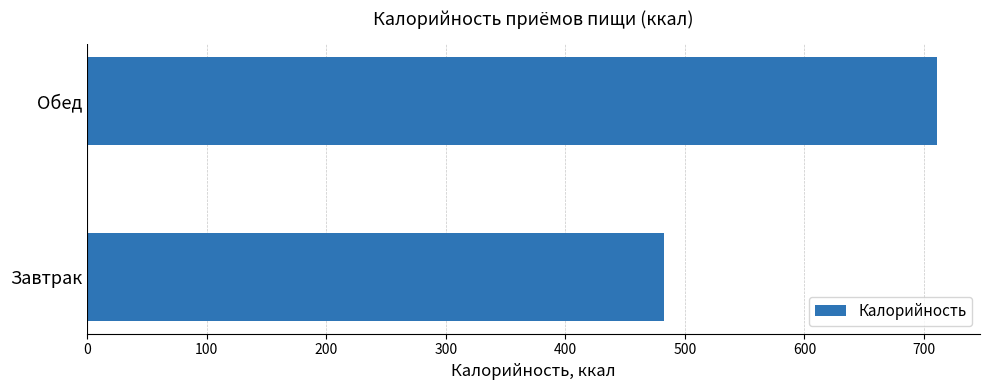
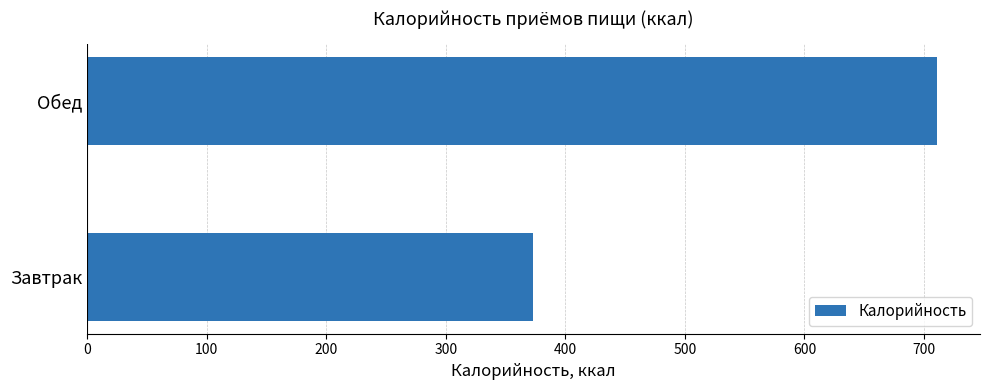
Завтрак: 483 -> 373
